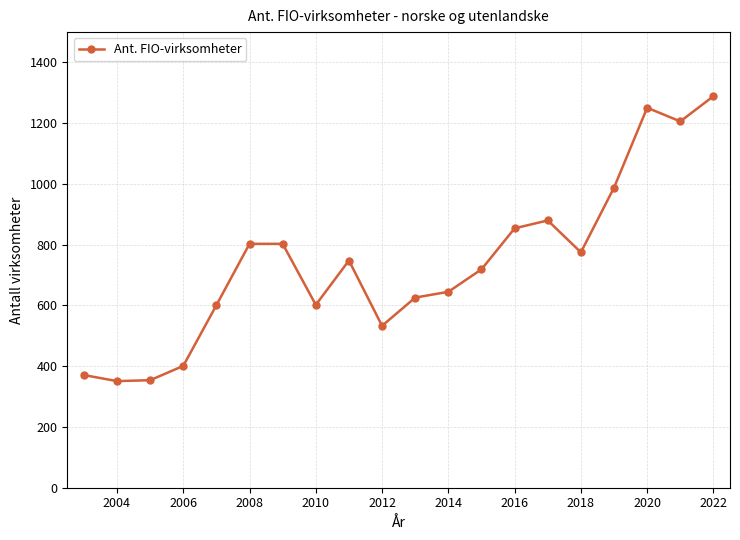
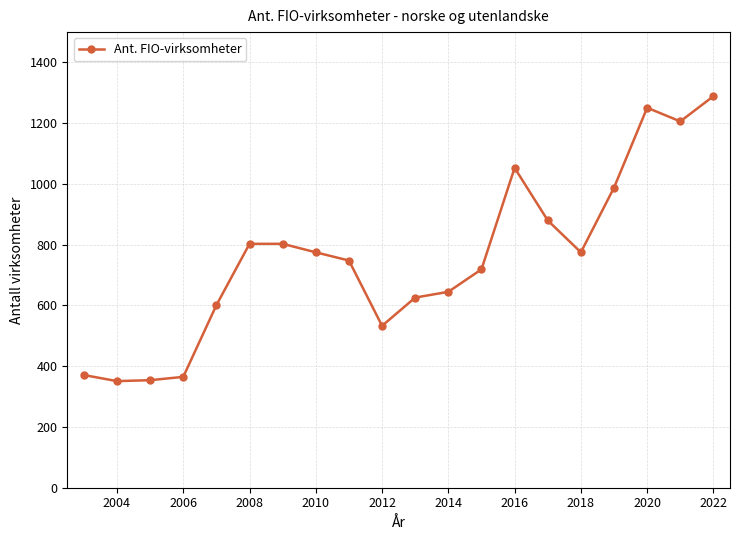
2006: 400 -> 370
2010: 600 -> 780
2016: 850 -> 1050
